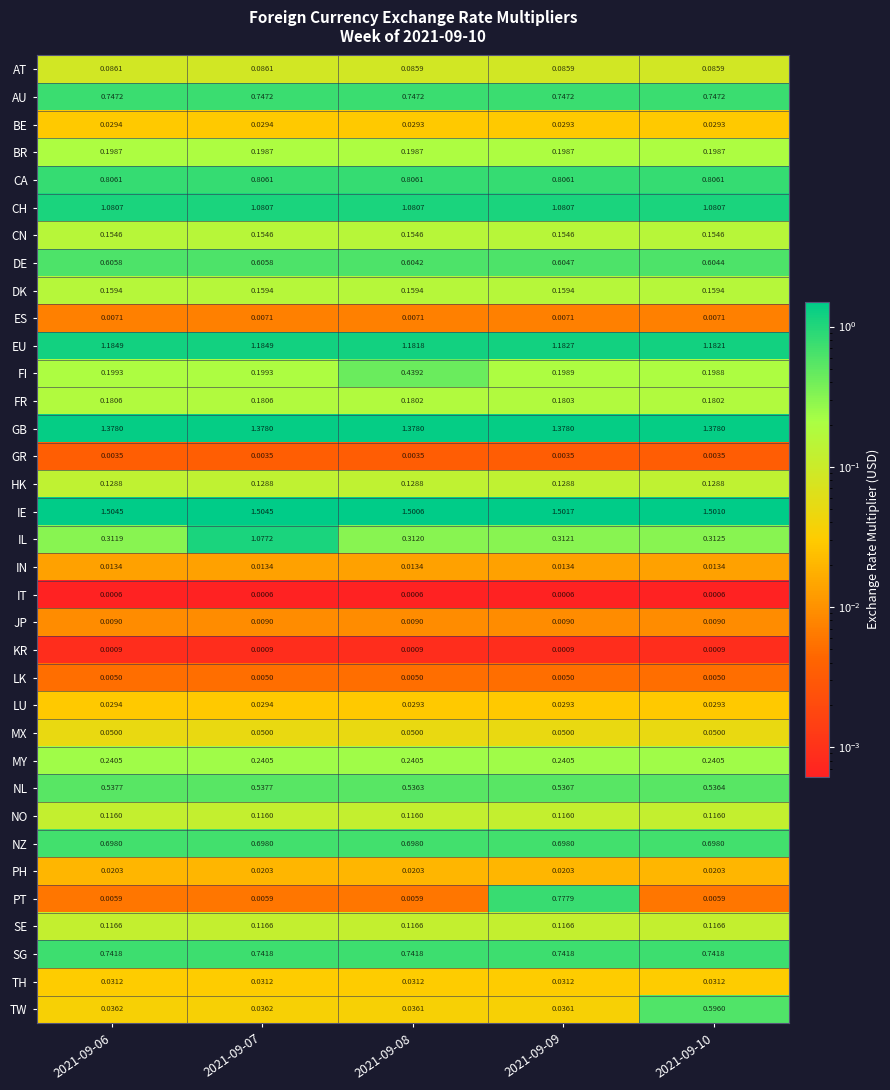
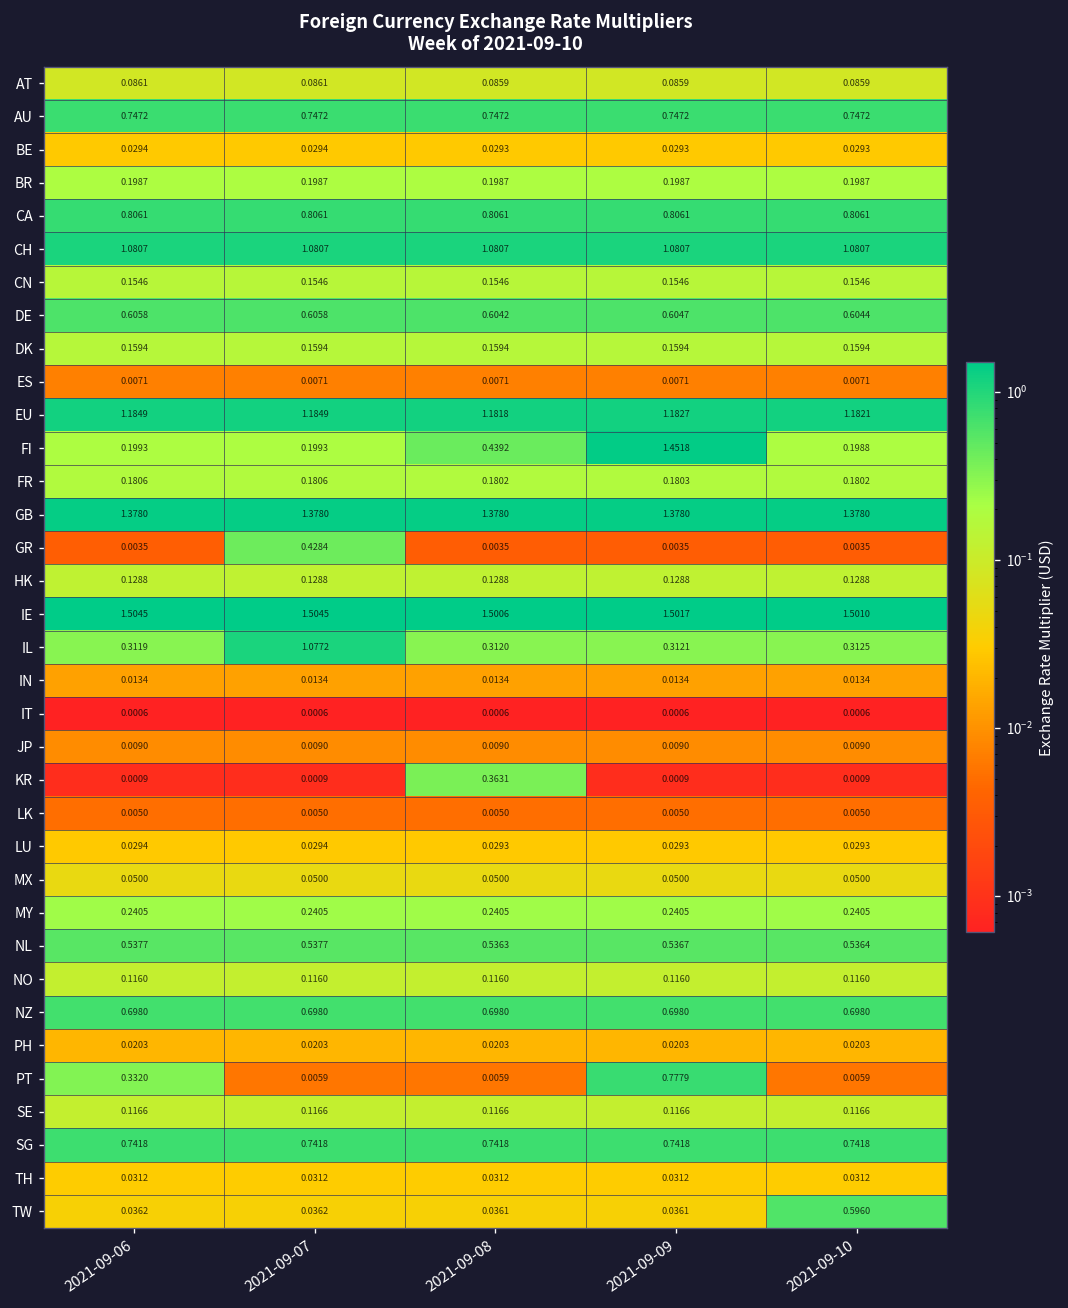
FI, 2021-09-09: 0.1989 -> 1.4518
GR, 2021-09-07: 0.0035 -> 0.4284
KR, 2021-09-08: 0.0009 -> 0.3631
PT, 2021-09-06: 0.0059 -> 0.3320
